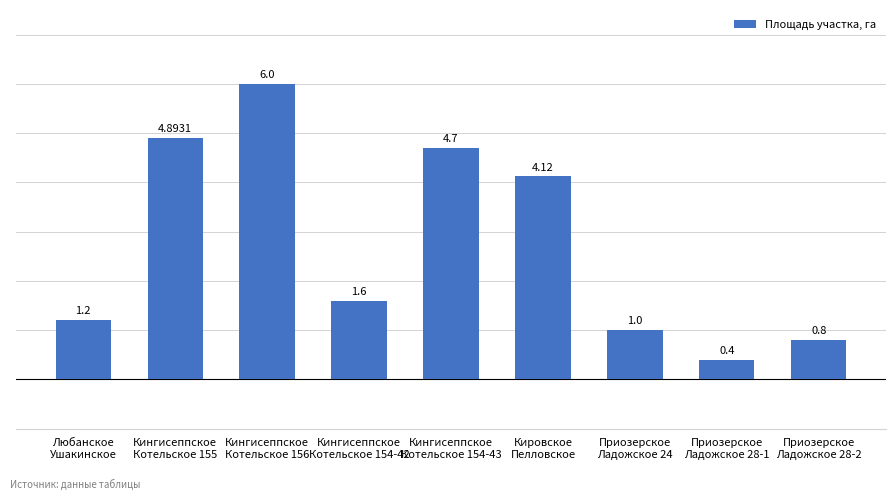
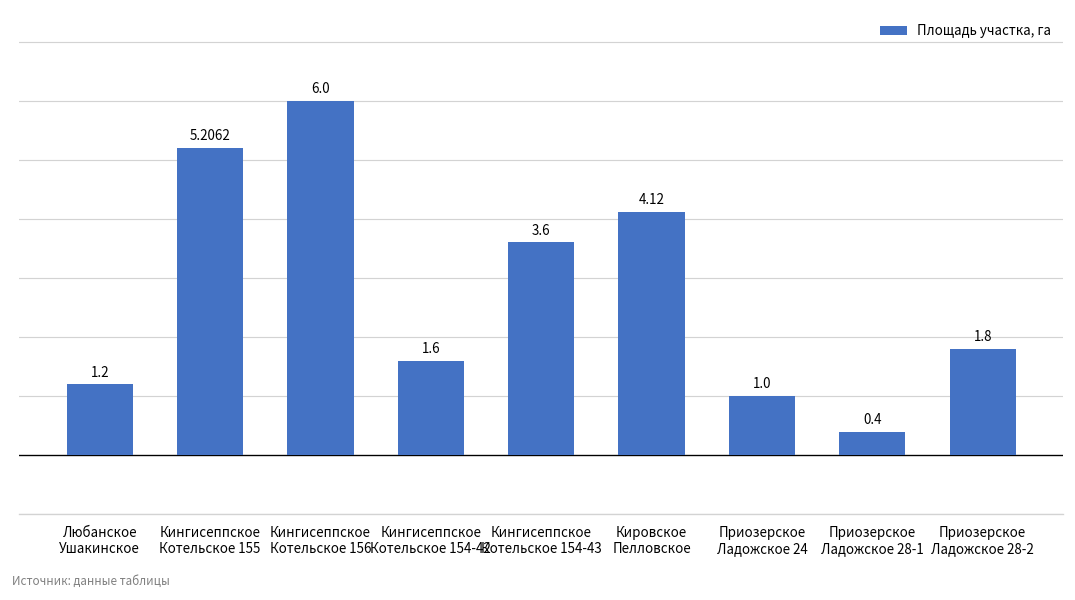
Кингисеппское Котельское 155: 4.8931 -> 5.2062
Кингисеппское Котельское 154-43: 4.7 -> 3.6
Приозерское Ладожское 28-2: 0.8 -> 1.8
